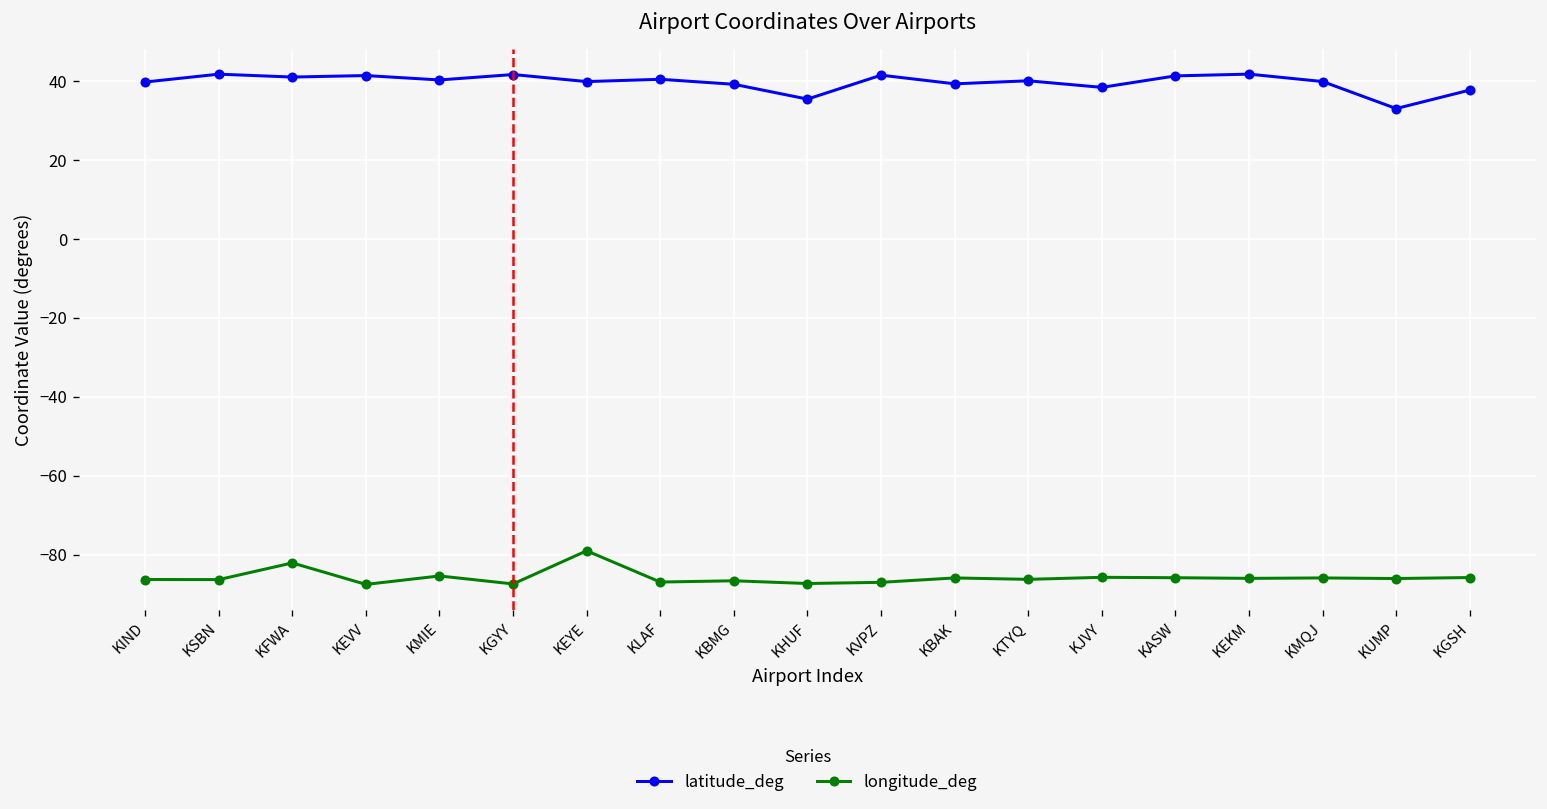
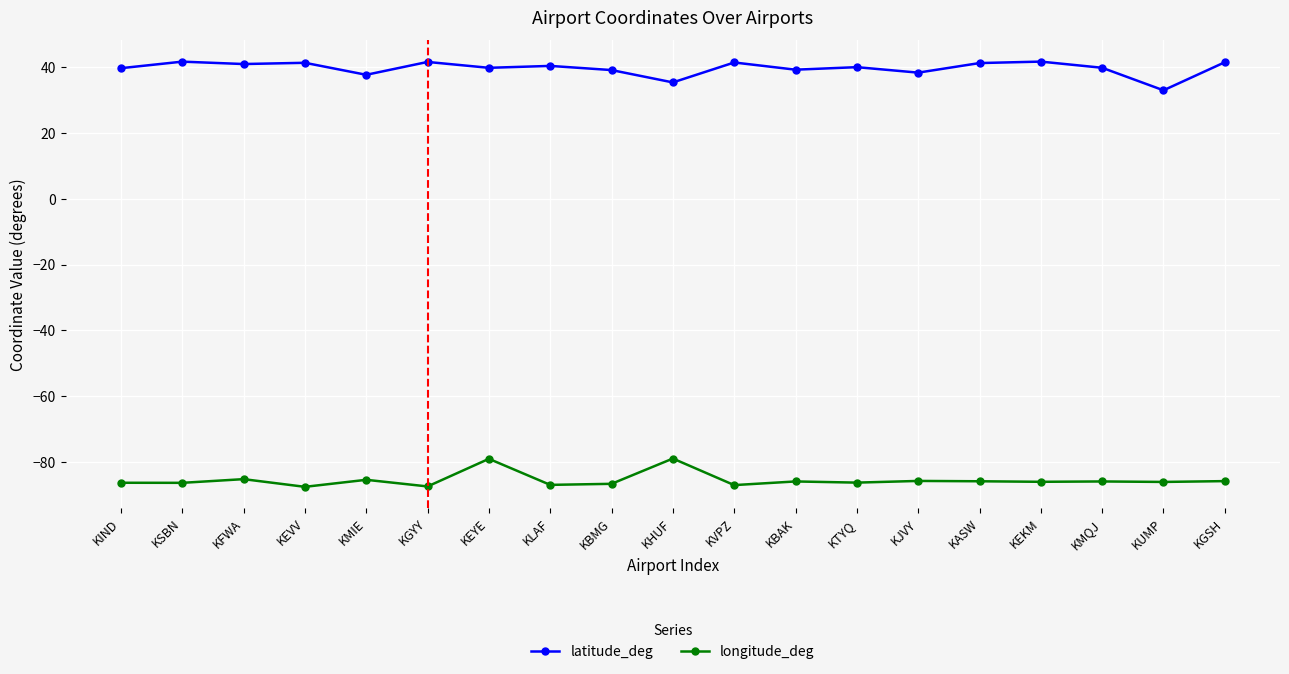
longitude_deg, KFWA: -82 -> -85
latitude_deg, KMIE: 40 -> 38
longitude_deg, KHUF: -87 -> -79
latitude_deg, KGSH: 38 -> 42
